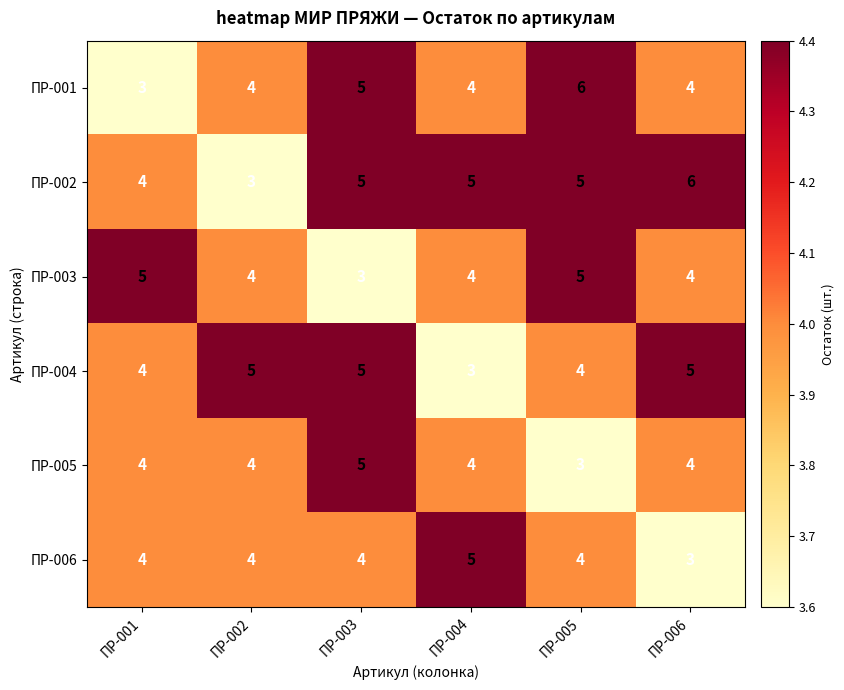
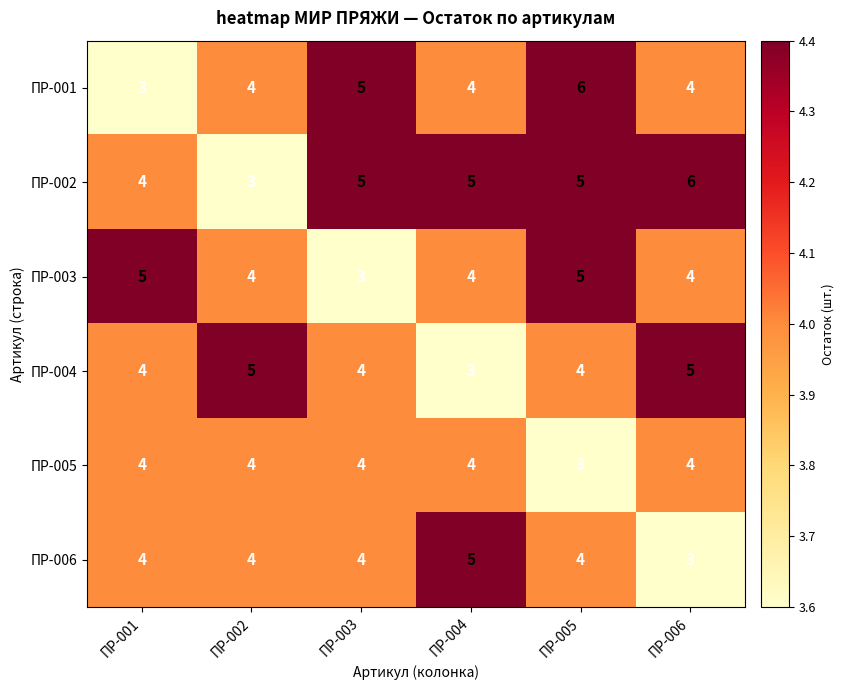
ПР-004, ПР-003: 5 -> 4
ПР-005, ПР-003: 5 -> 4
